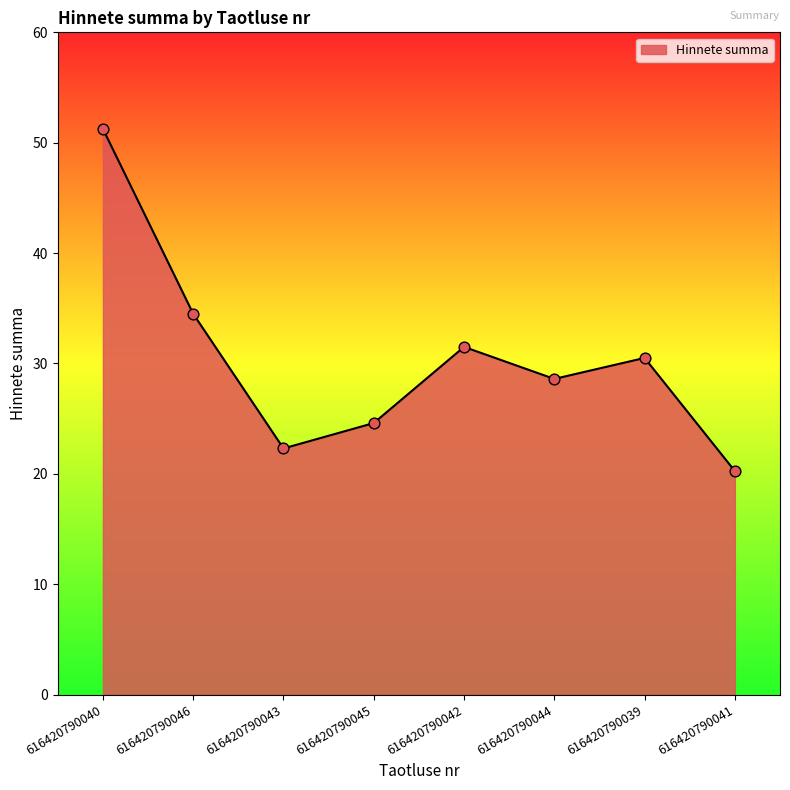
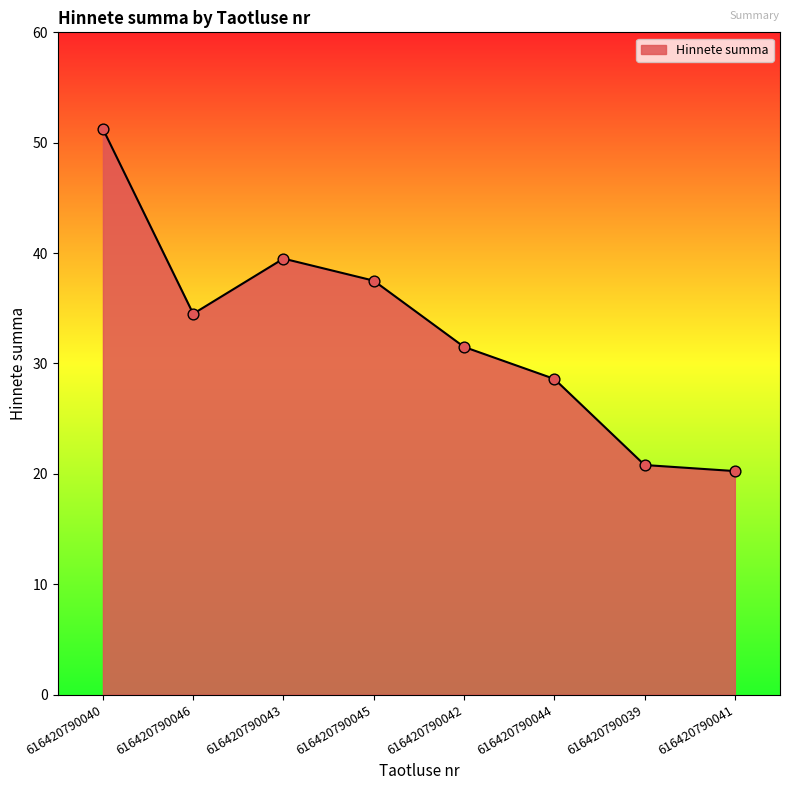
616420790043: 22.3 -> 39.5
616420790045: 24.6 -> 37.5
616420790039: 30.5 -> 20.8
